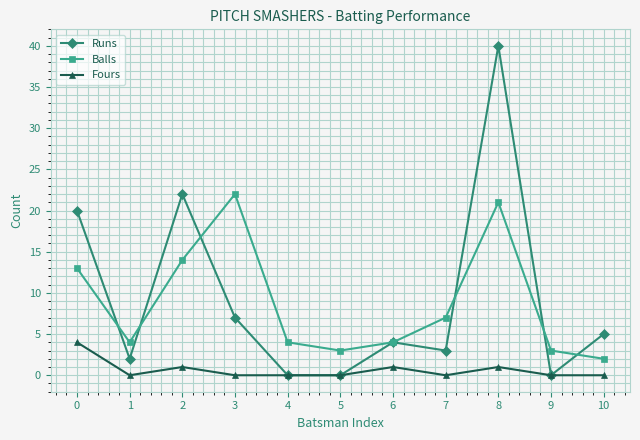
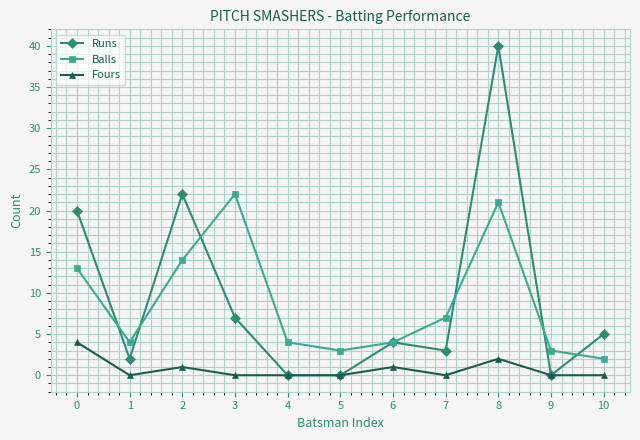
Fours, 8: 1 -> 2
